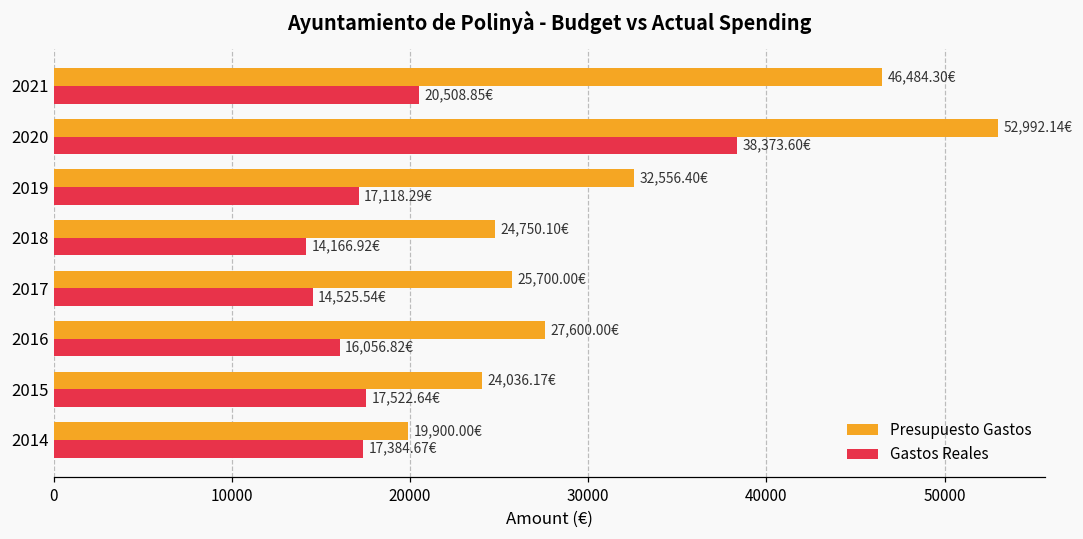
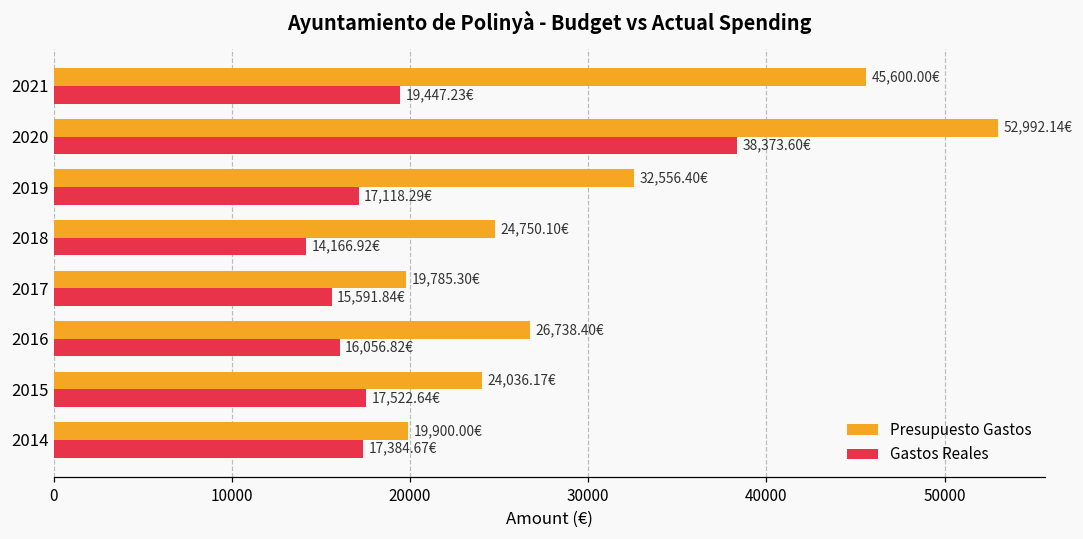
Presupuesto Gastos, 2021: 46,484.30€ -> 45,600.00€
Gastos Reales, 2021: 20,508.85€ -> 19,447.23€
Presupuesto Gastos, 2017: 25,700.00€ -> 19,785.30€
Gastos Reales, 2017: 14,525.54€ -> 15,591.84€
Presupuesto Gastos, 2016: 27,600.00€ -> 26,738.40€
